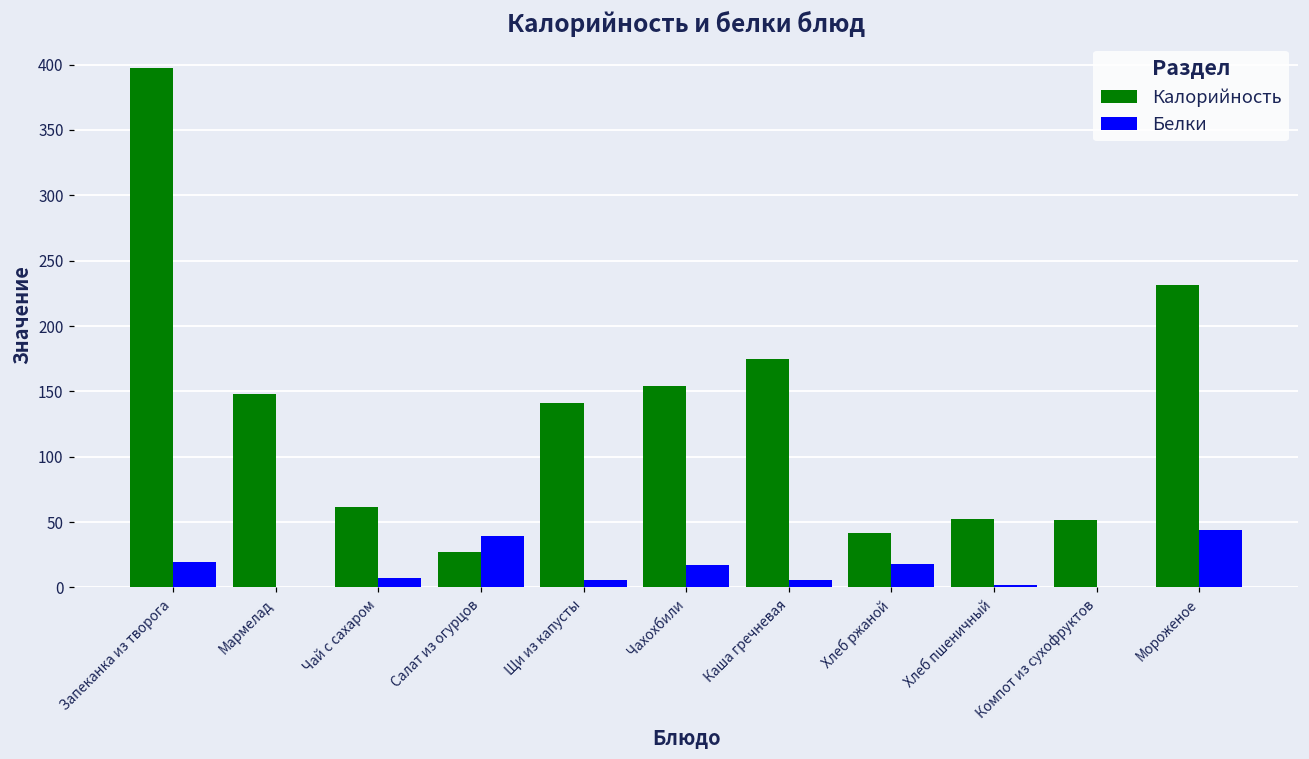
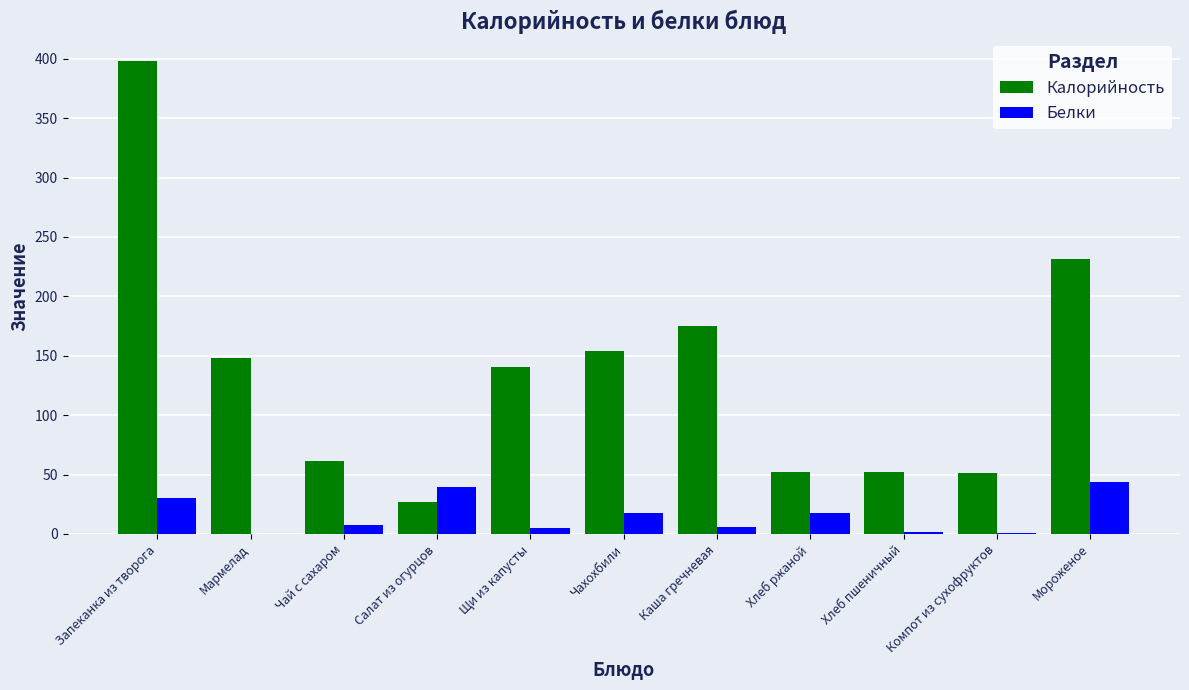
Белки, Запеканка из творога: 19 -> 30
Калорийность, Хлеб ржаной: 41 -> 52
